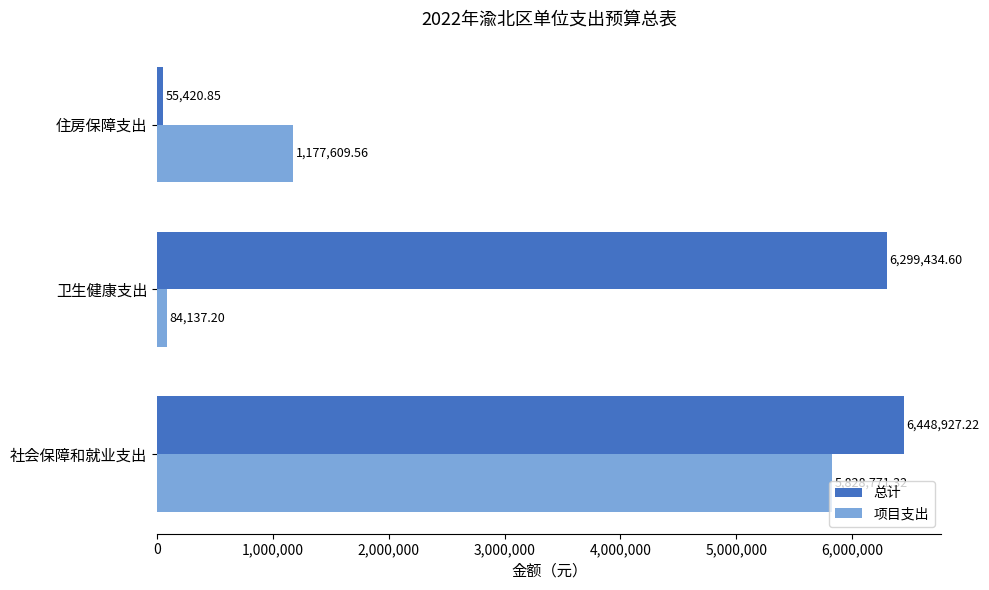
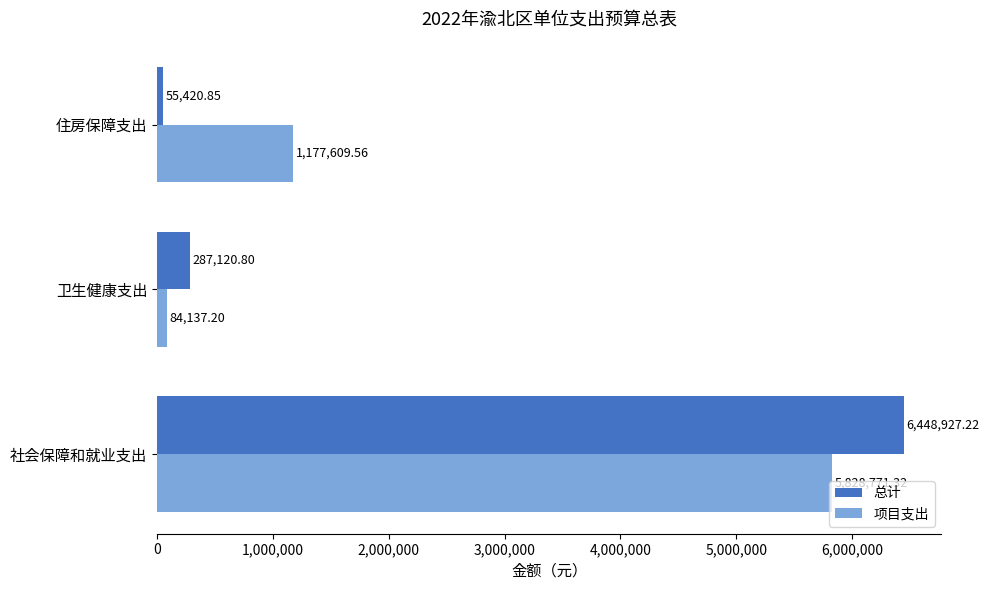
总计, 卫生健康支出: 6,299,434.60 -> 287,120.80
